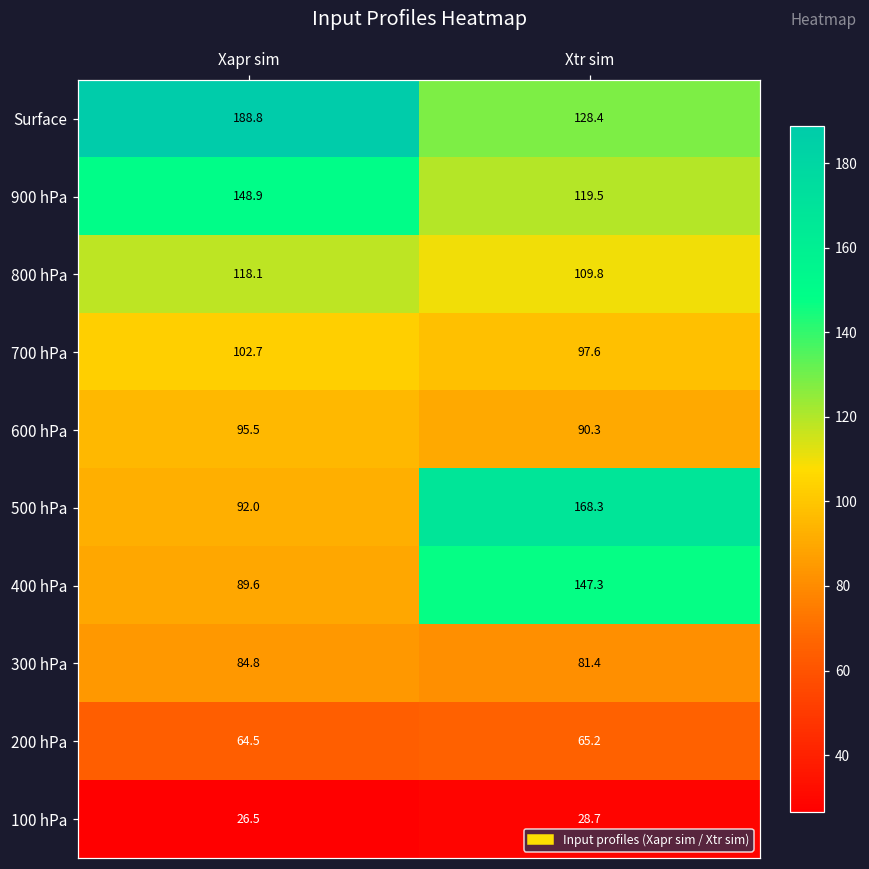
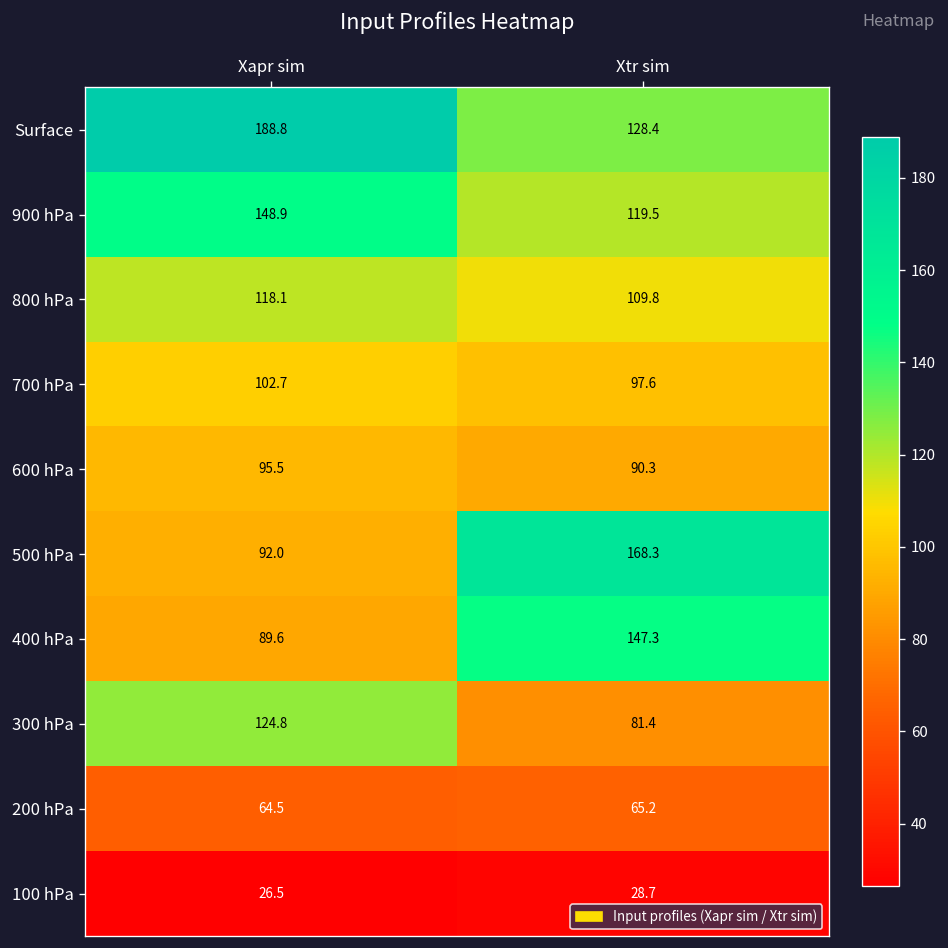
300 hPa, Xapr sim: 84.8 -> 124.8
